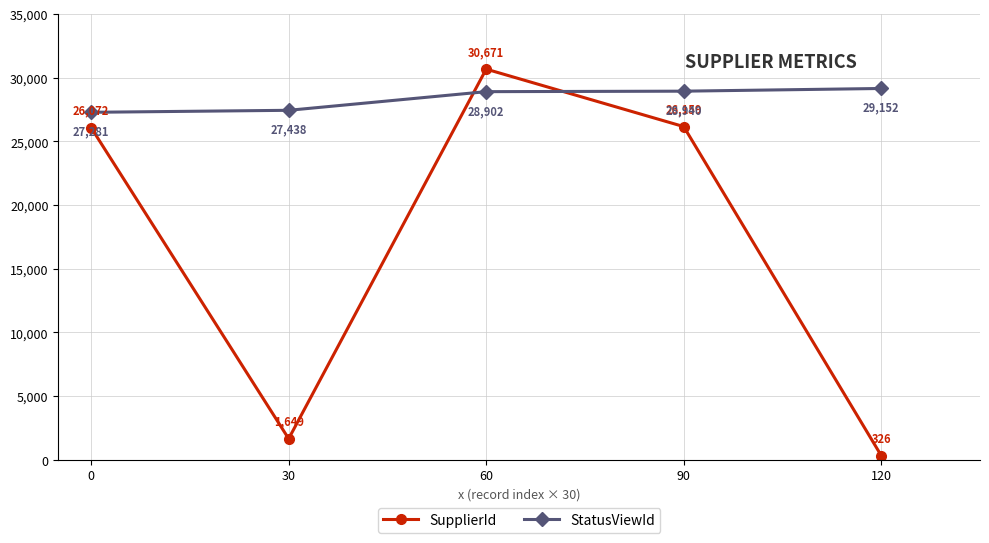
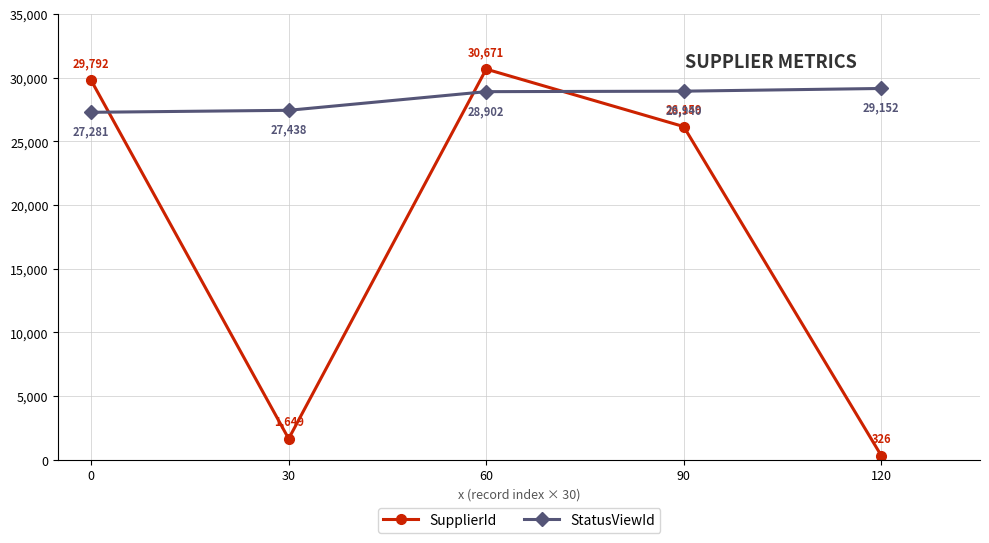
SupplierId, 0: 26,072 -> 29,792
